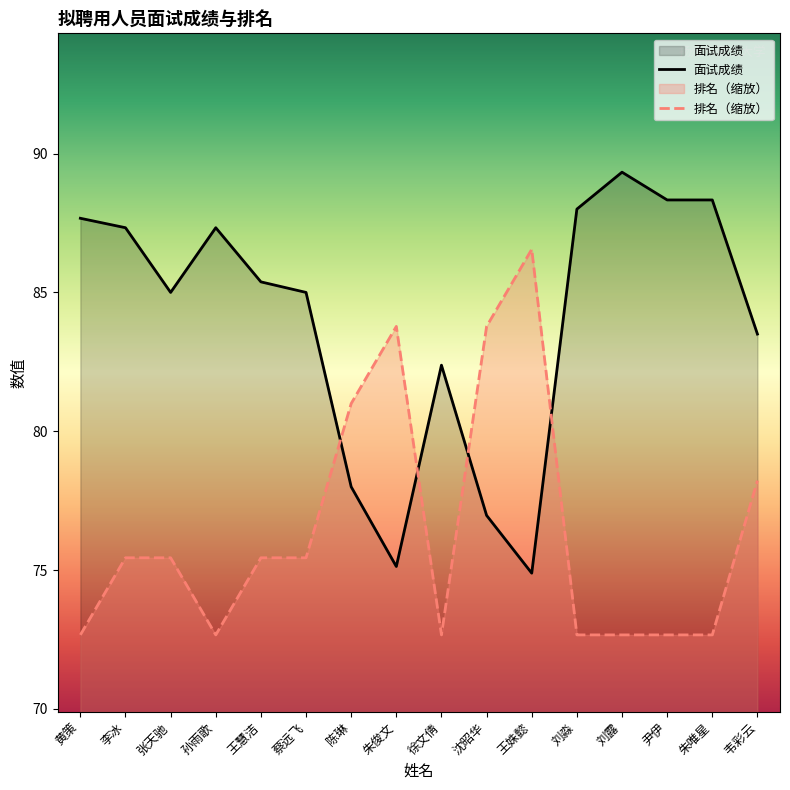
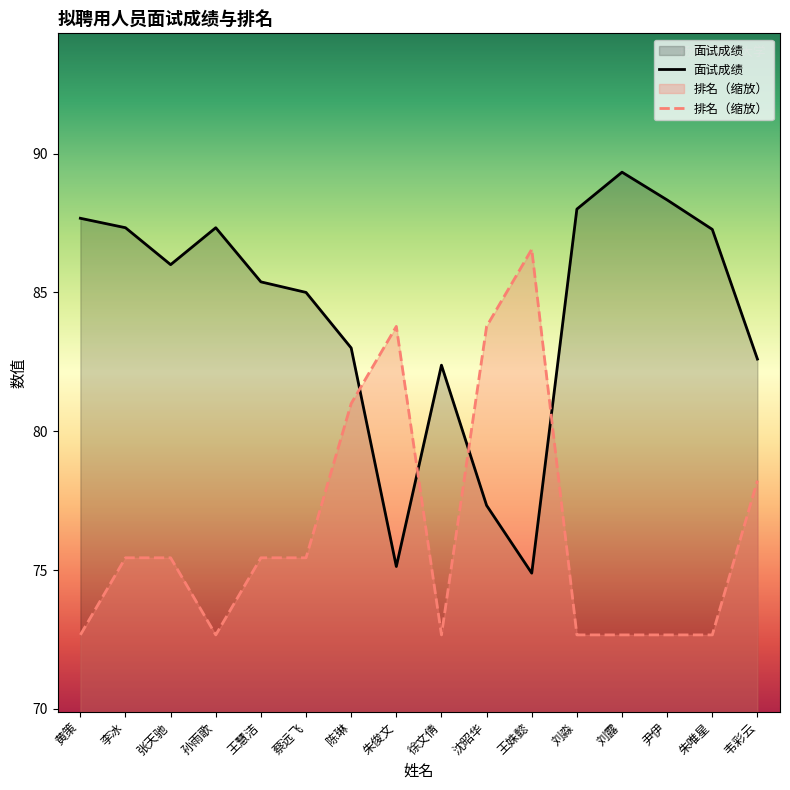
面试成绩, 张天驰: 85 -> 86
面试成绩, 陈琳: 78 -> 83
面试成绩, 沈昭华: 77.0 -> 77.3
面试成绩, 朱唯星: 88.3 -> 87.3
面试成绩, 韦彩云: 83.5 -> 82.6
